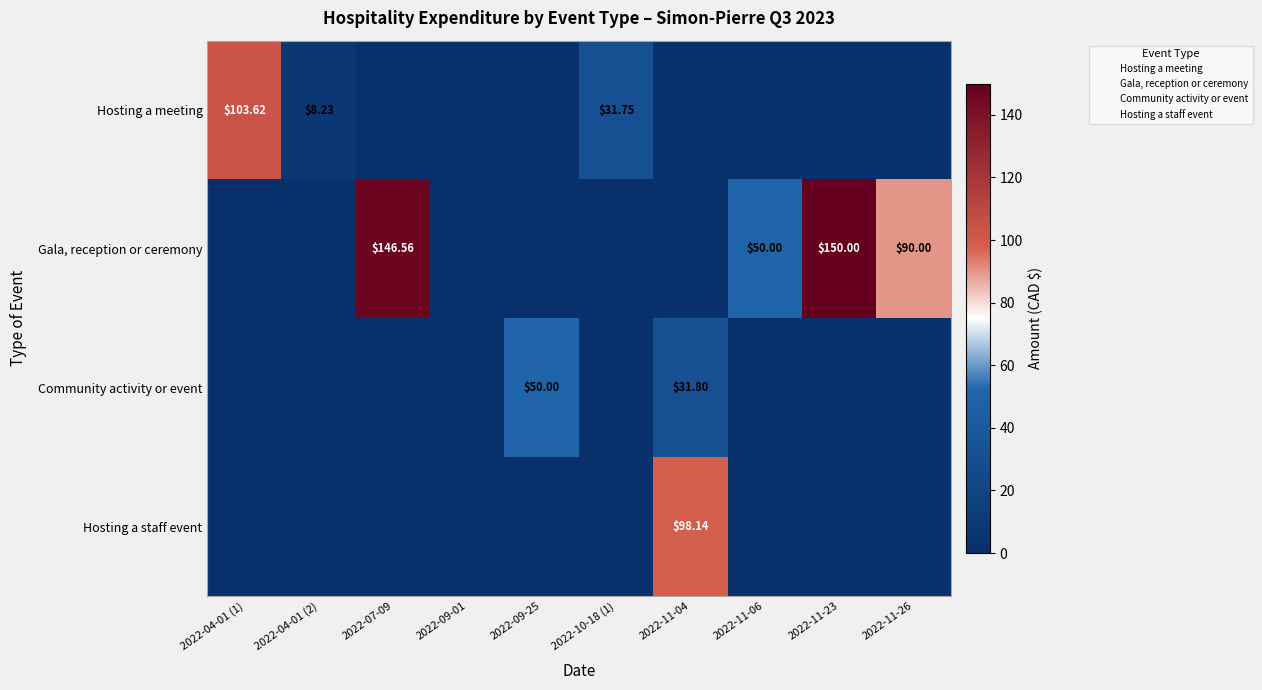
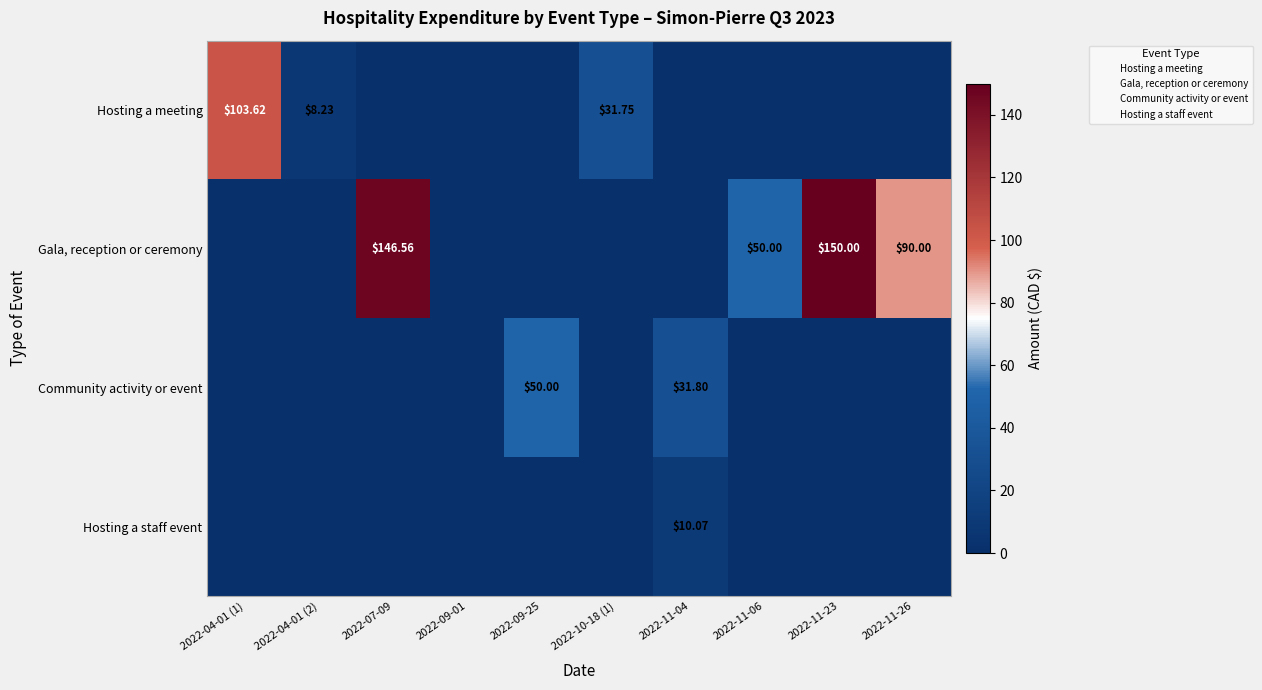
Hosting a staff event, 2022-11-04: $98.14 -> $10.07
